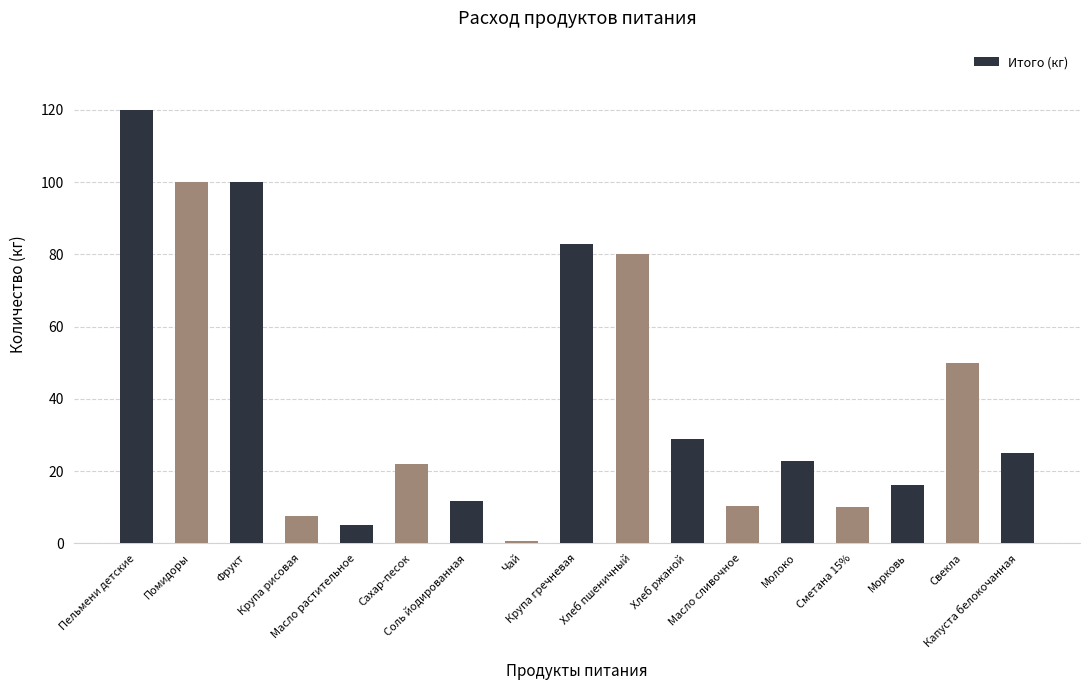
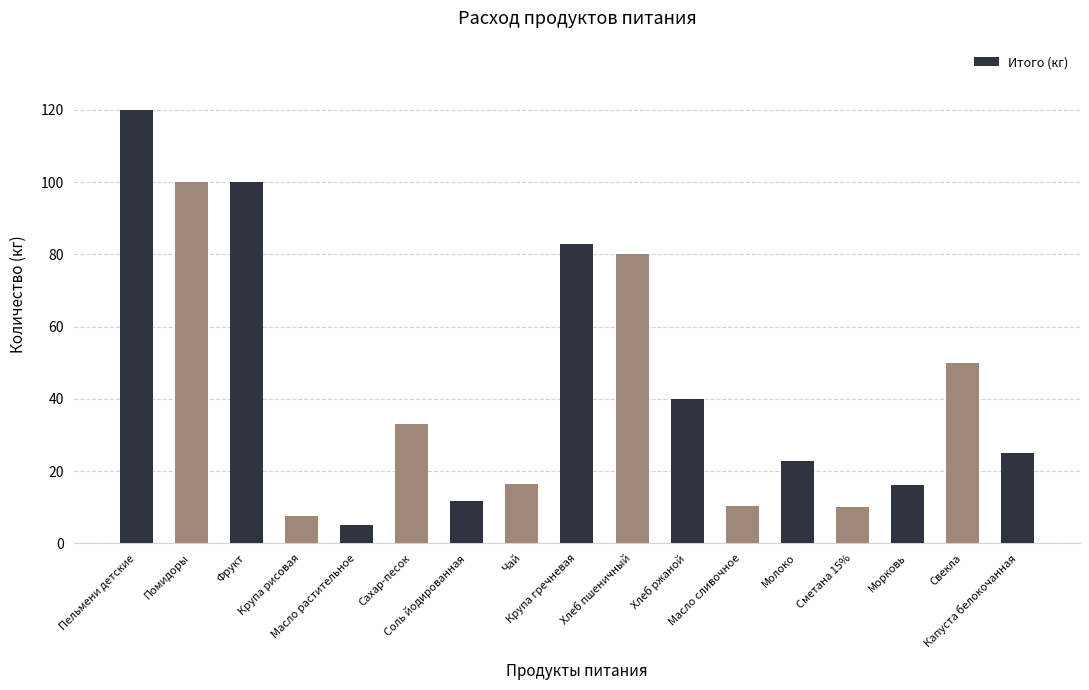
Сахар-песок: 22 -> 33
Чай: 1 -> 16
Хлеб ржаной: 29 -> 40
